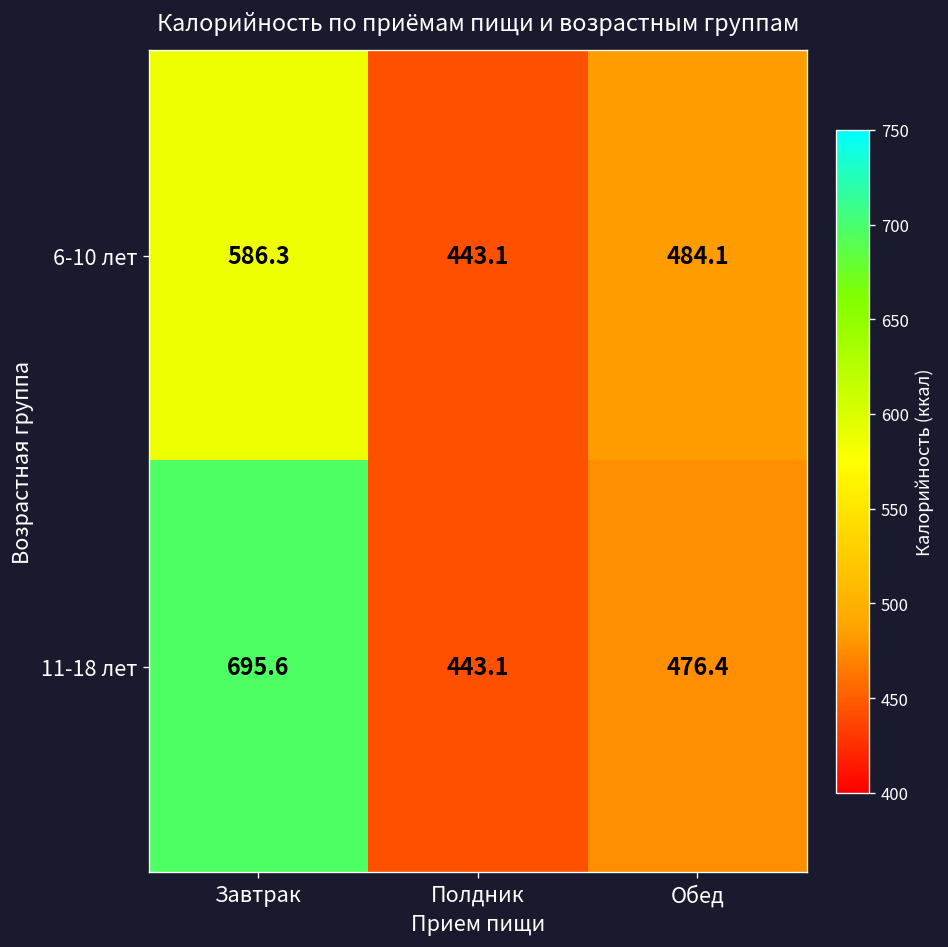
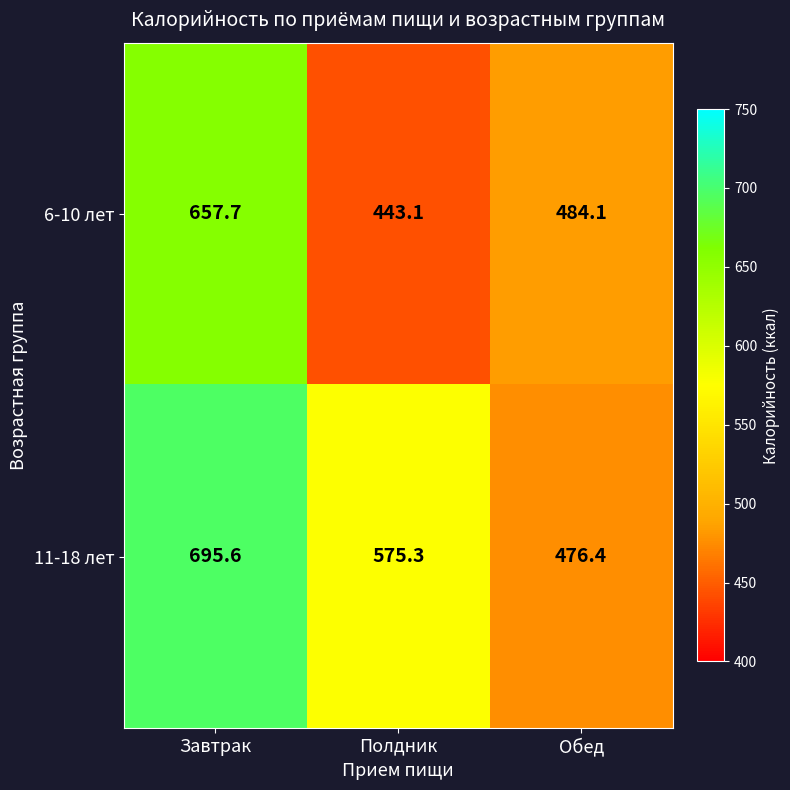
6-10 лет, Завтрак: 586.3 -> 657.7
11-18 лет, Полдник: 443.1 -> 575.3
